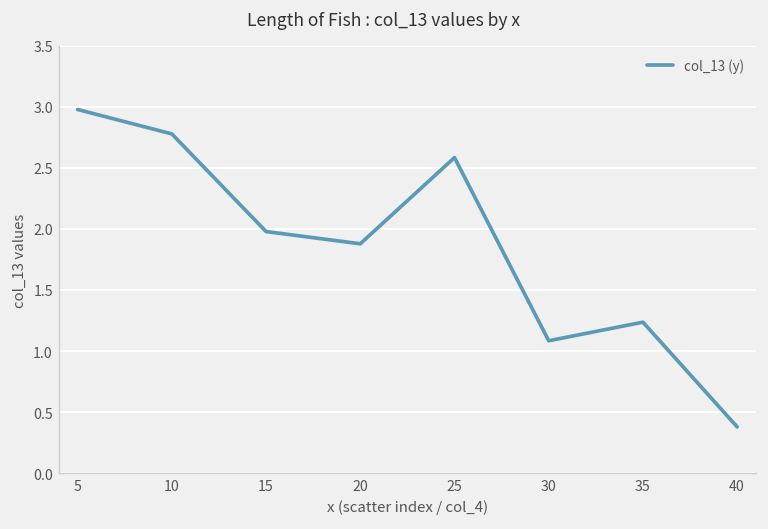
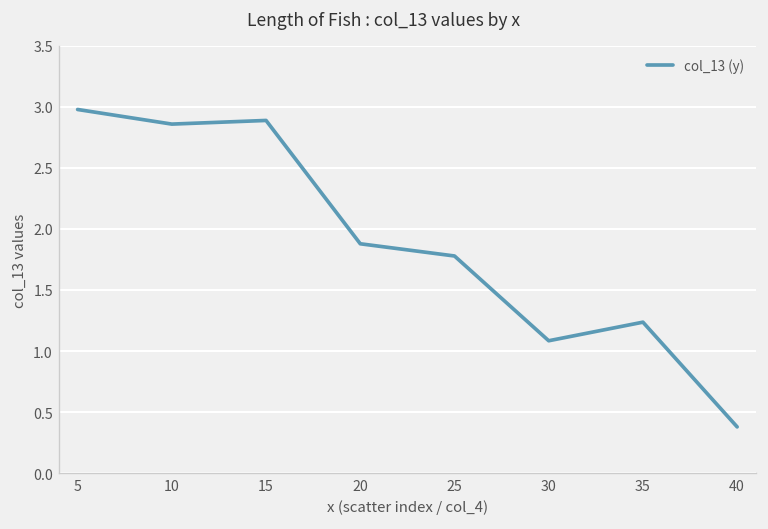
10: 2.78 -> 2.86
15: 1.98 -> 2.89
25: 2.59 -> 1.78
